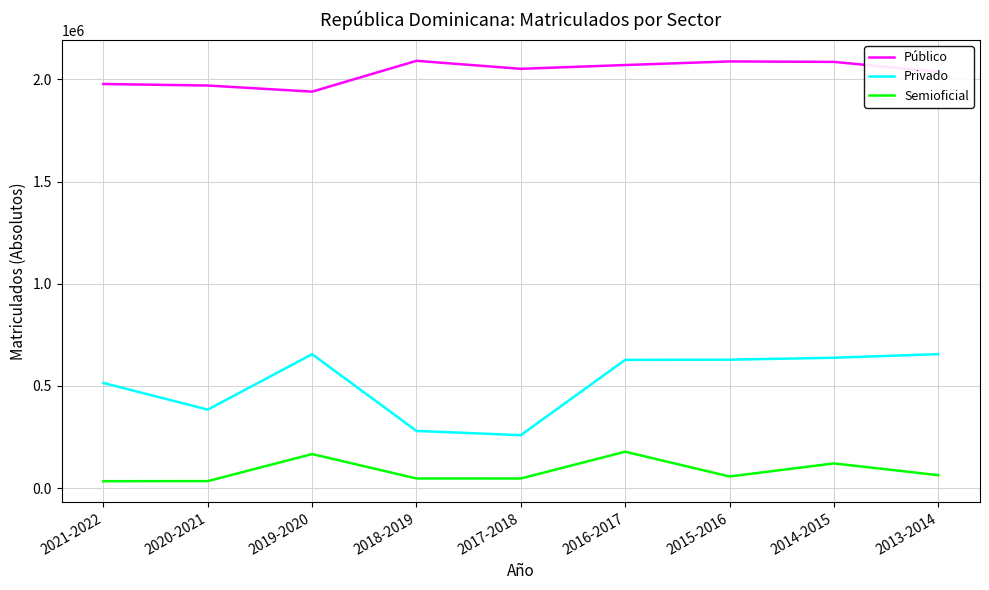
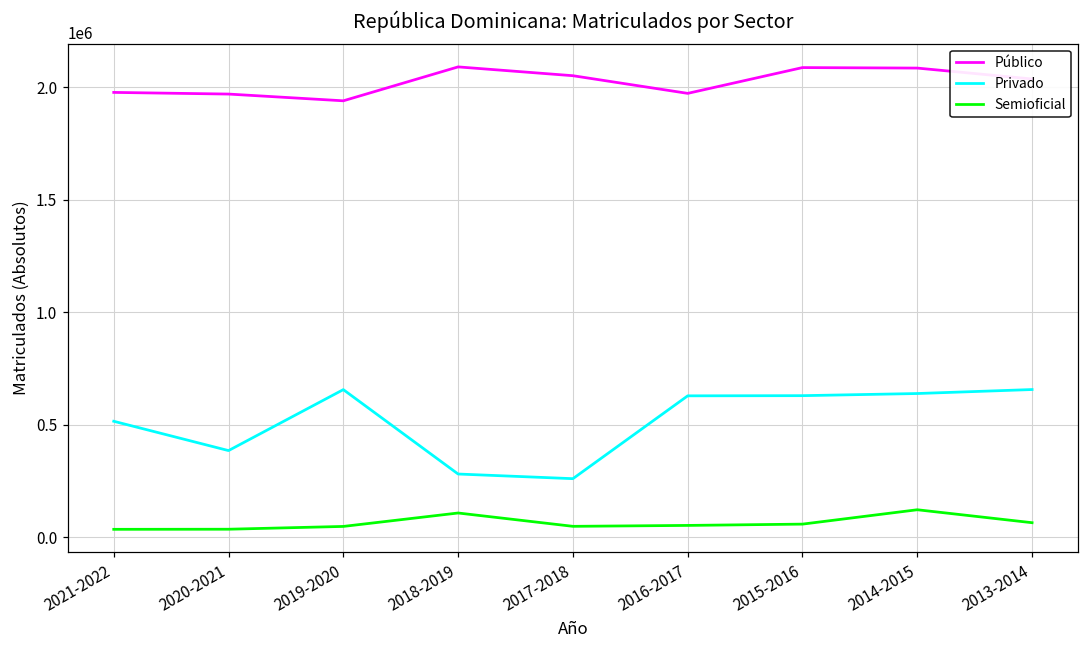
Semioficial, 2019-2020: 170000 -> 50000
Semioficial, 2018-2019: 50000 -> 110000
Público, 2016-2017: 2070000 -> 1970000
Semioficial, 2016-2017: 180000 -> 50000
